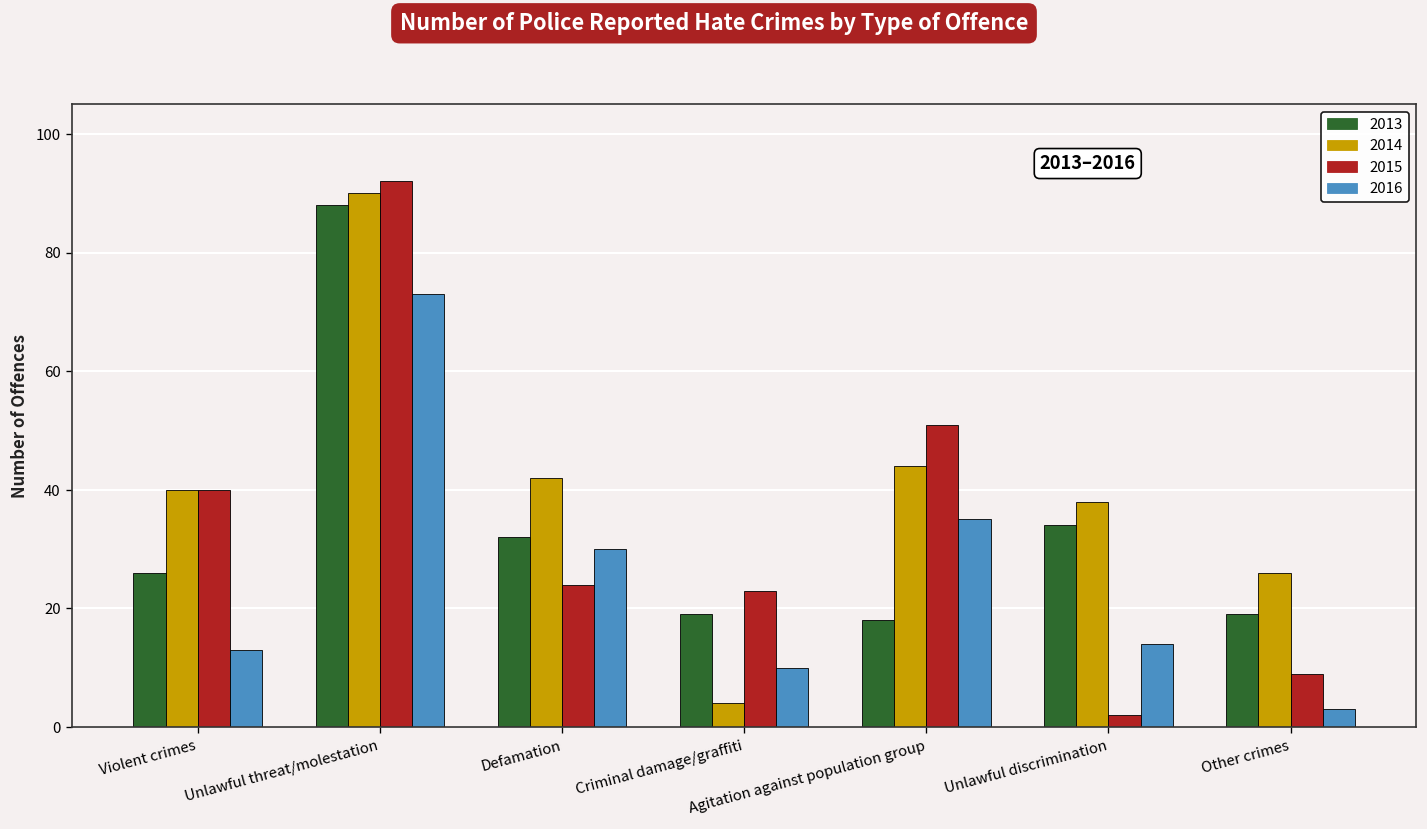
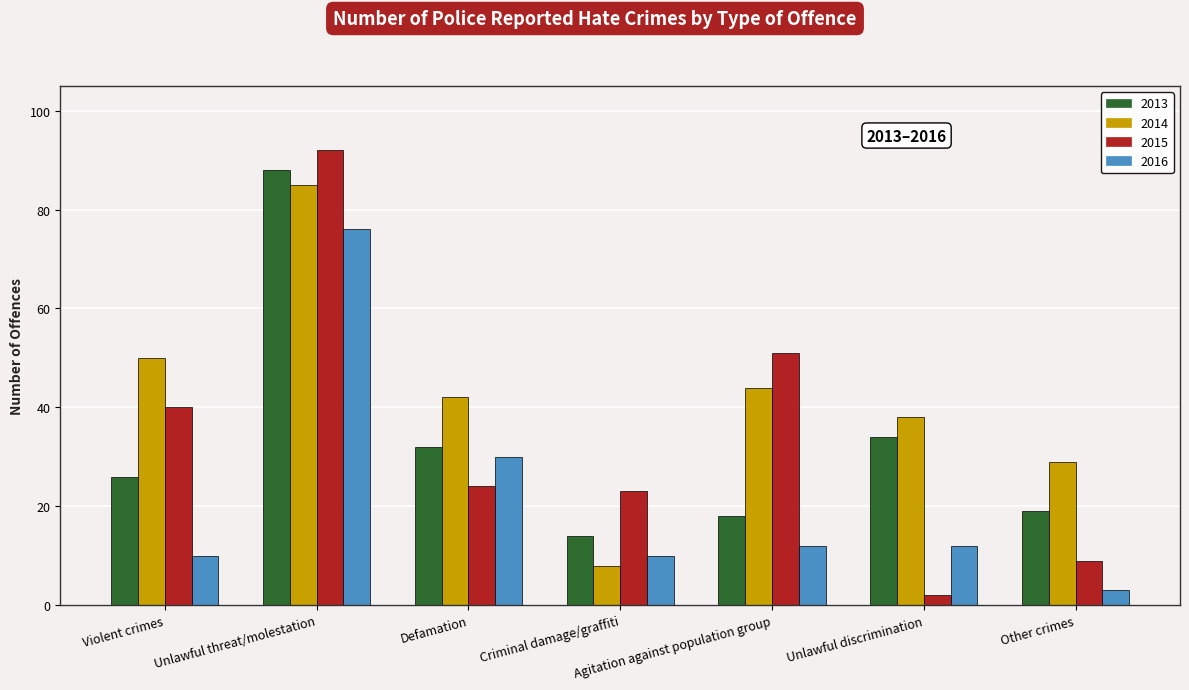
2014, Violent crimes: 40 -> 50
2016, Violent crimes: 13 -> 10
2014, Unlawful threat/molestation: 90 -> 85
2016, Unlawful threat/molestation: 73 -> 76
2013, Criminal damage/graffiti: 19 -> 14
2014, Criminal damage/graffiti: 4 -> 8
2016, Agitation against population group: 35 -> 12
2016, Unlawful discrimination: 14 -> 12
2014, Other crimes: 26 -> 29
